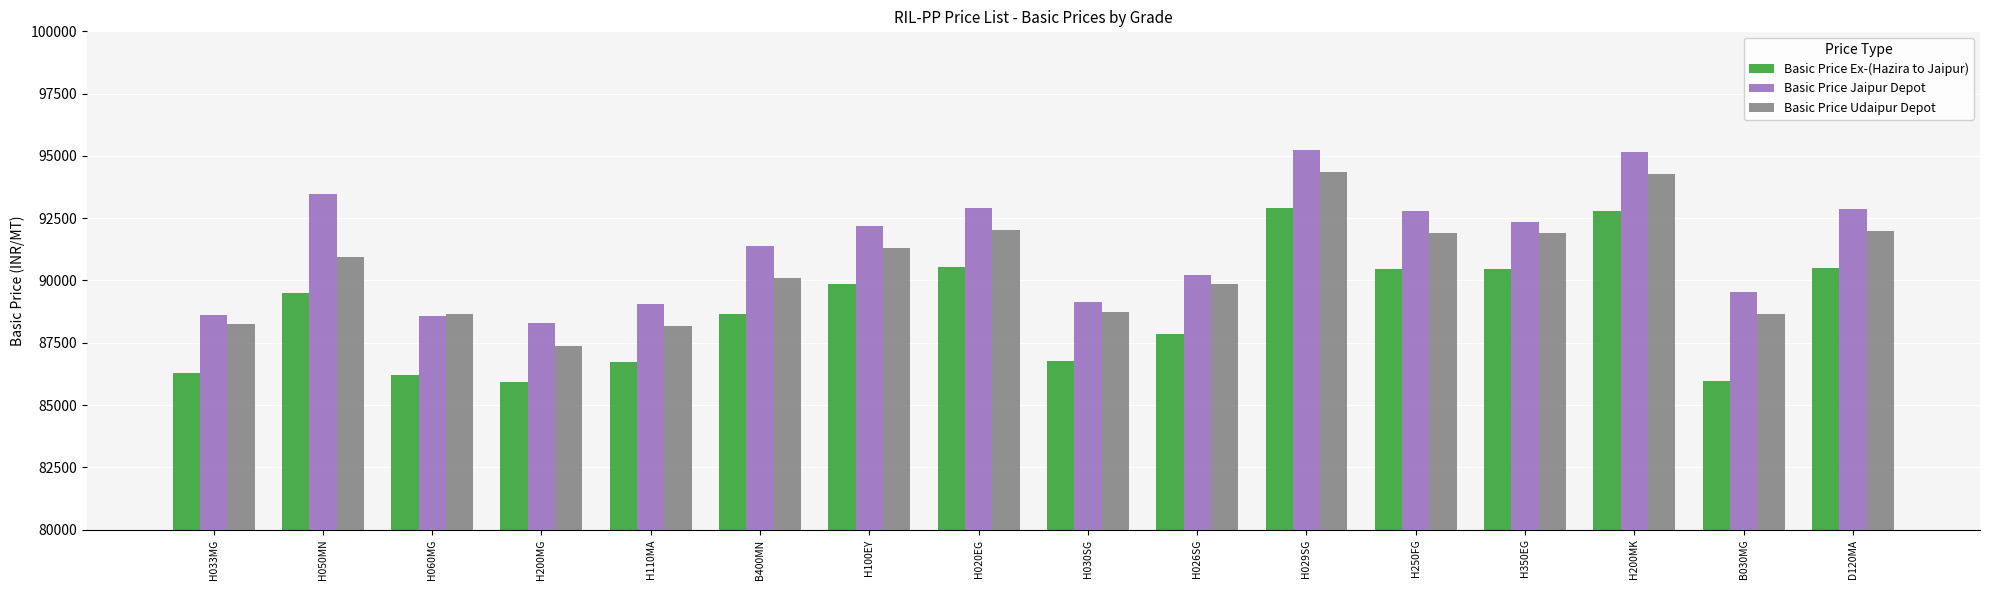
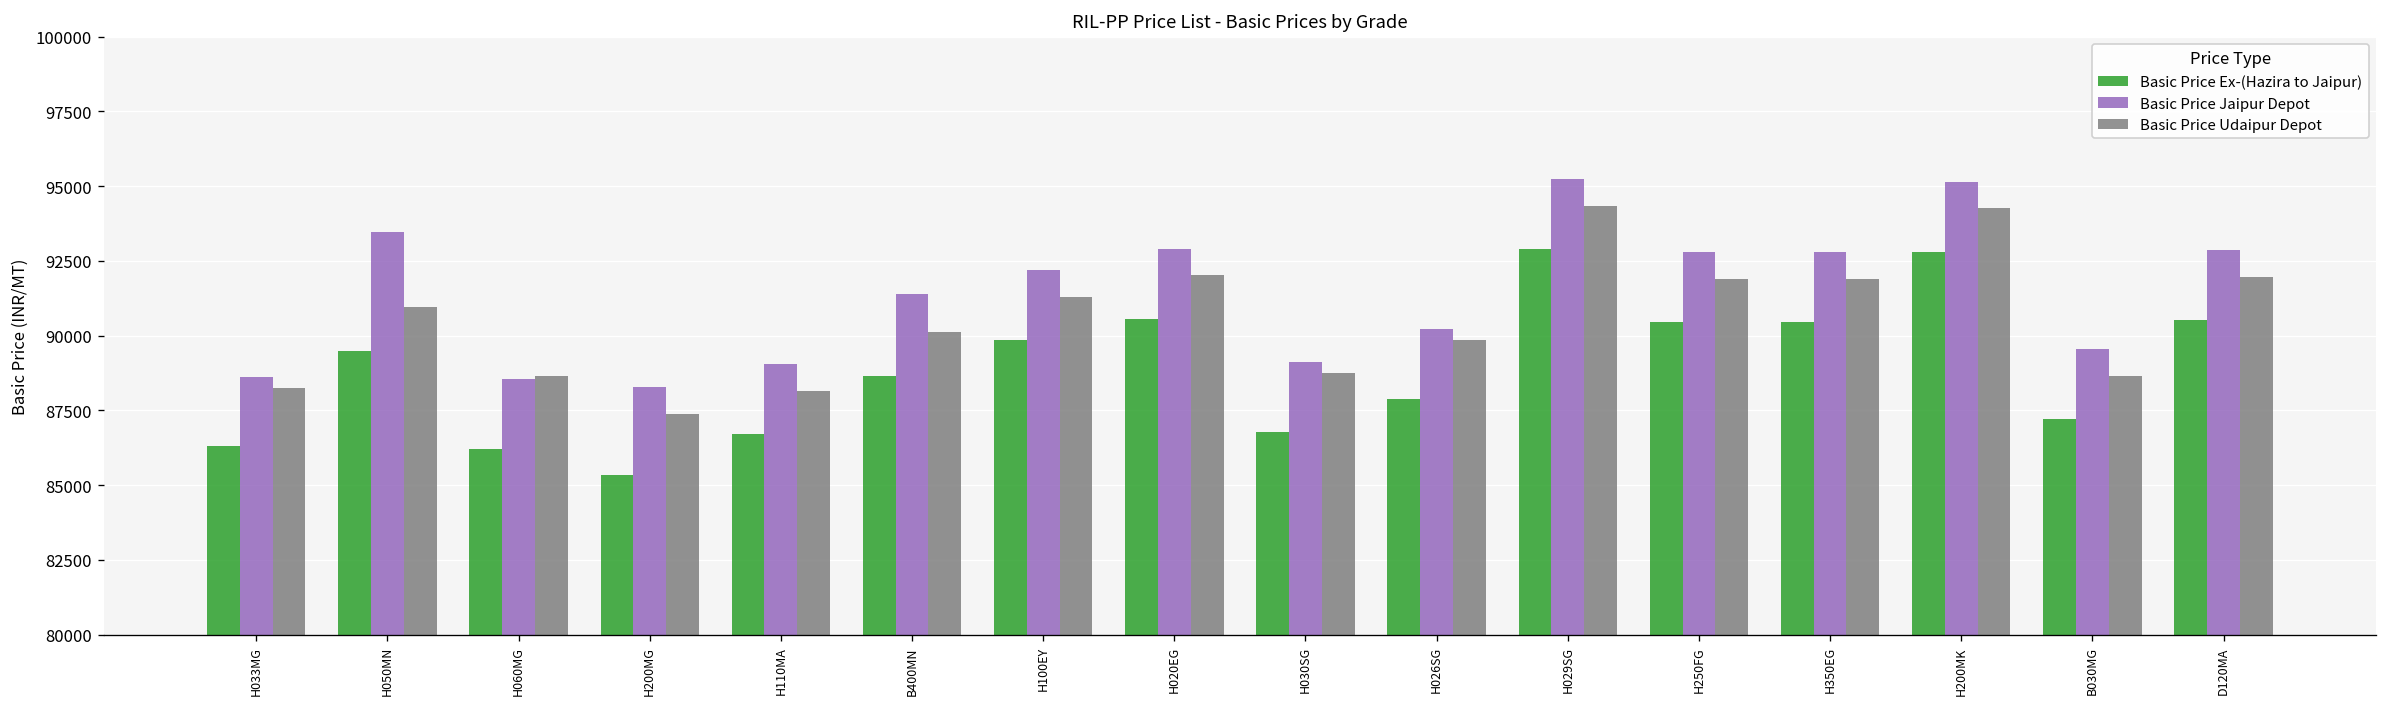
Basic Price Ex-(Hazira to Jaipur), H200MG: 85900 -> 85300
Basic Price Jaipur Depot, H350EG: 92300 -> 92800
Basic Price Ex-(Hazira to Jaipur), B030MG: 86000 -> 87200
